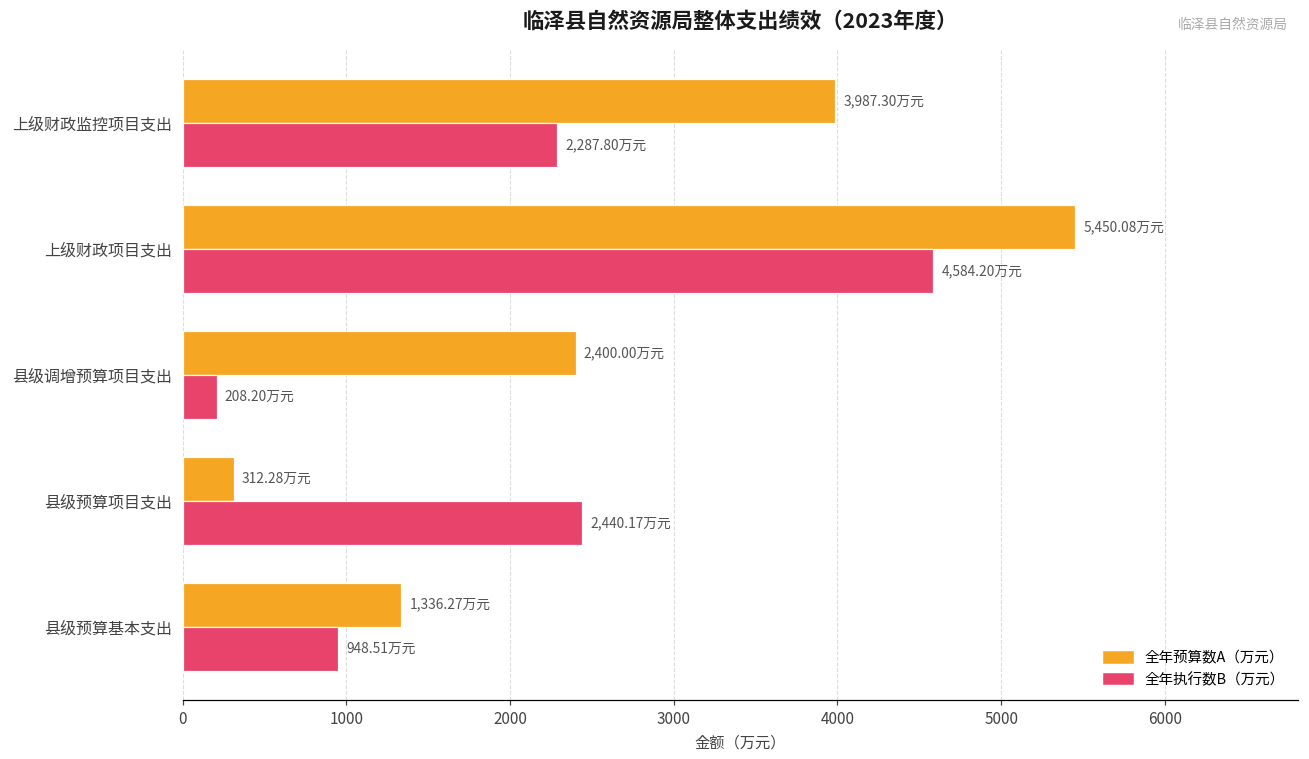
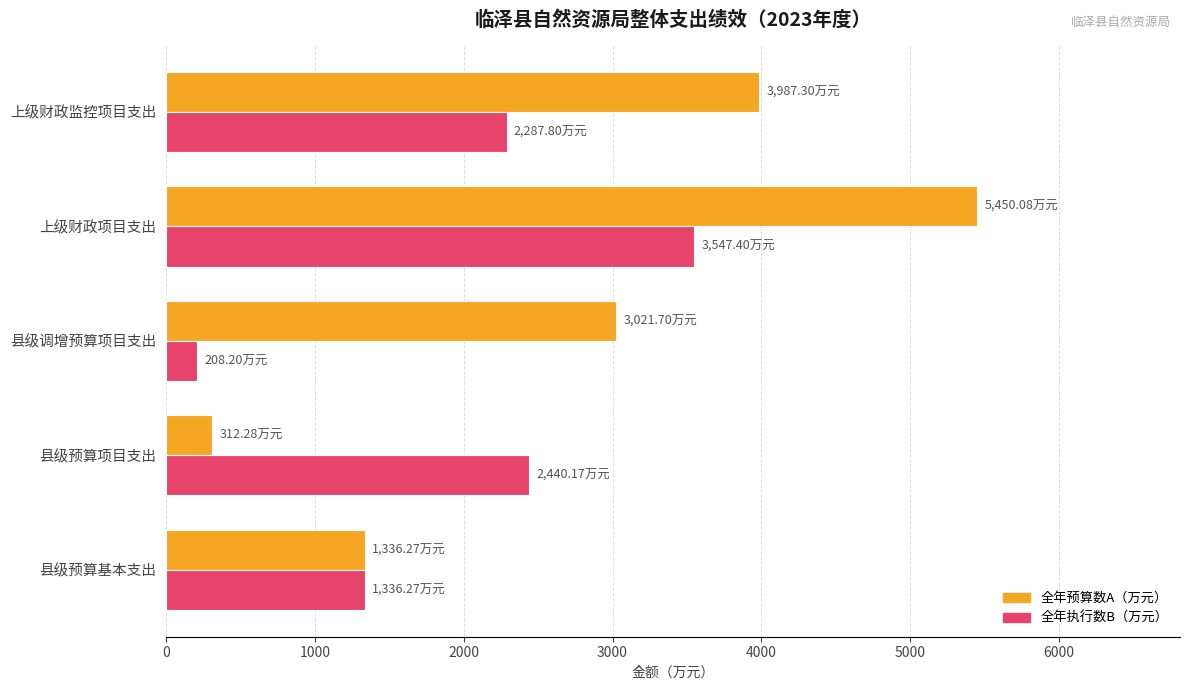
全年执行数B（万元）, 上级财政项目支出: 4,584.20 -> 3,547.40
全年预算数A（万元）, 县级调增预算项目支出: 2,400.00 -> 3,021.70
全年执行数B（万元）, 县级预算基本支出: 948.51 -> 1,336.27
